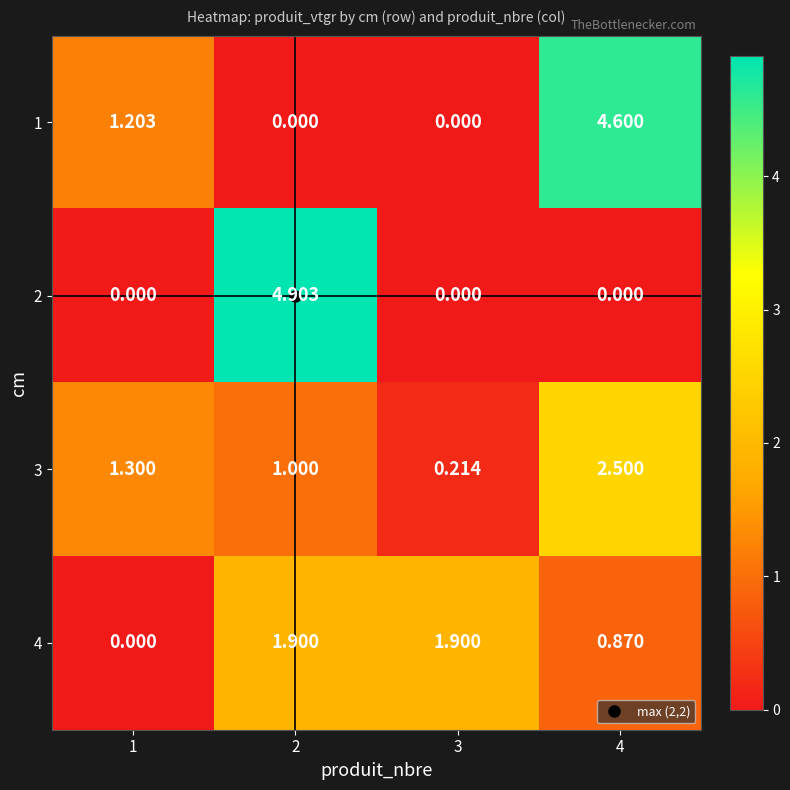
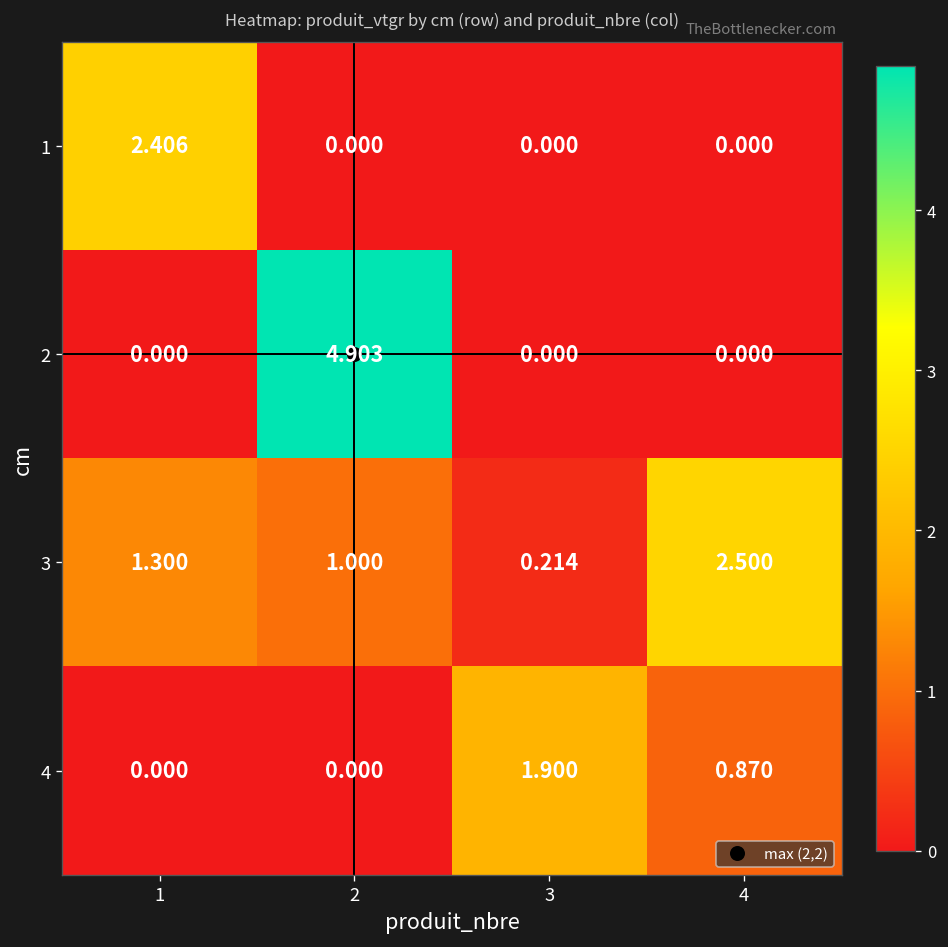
1, 1: 1.203 -> 2.406
1, 4: 4.600 -> 0.000
4, 2: 1.900 -> 0.000
